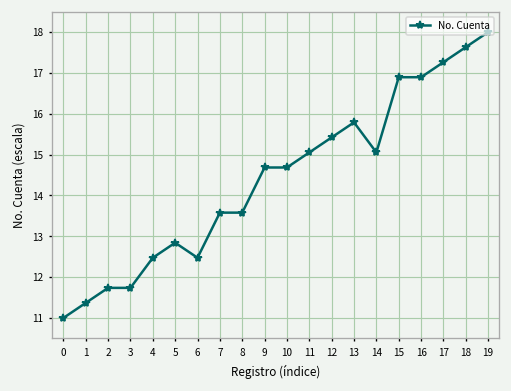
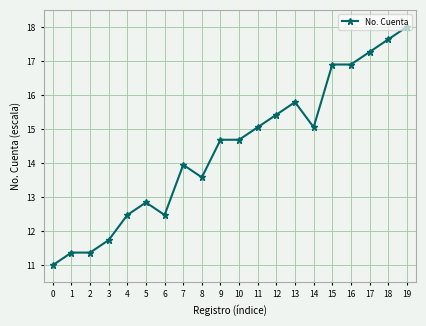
2: 11.7 -> 11.4
7: 13.6 -> 13.9
